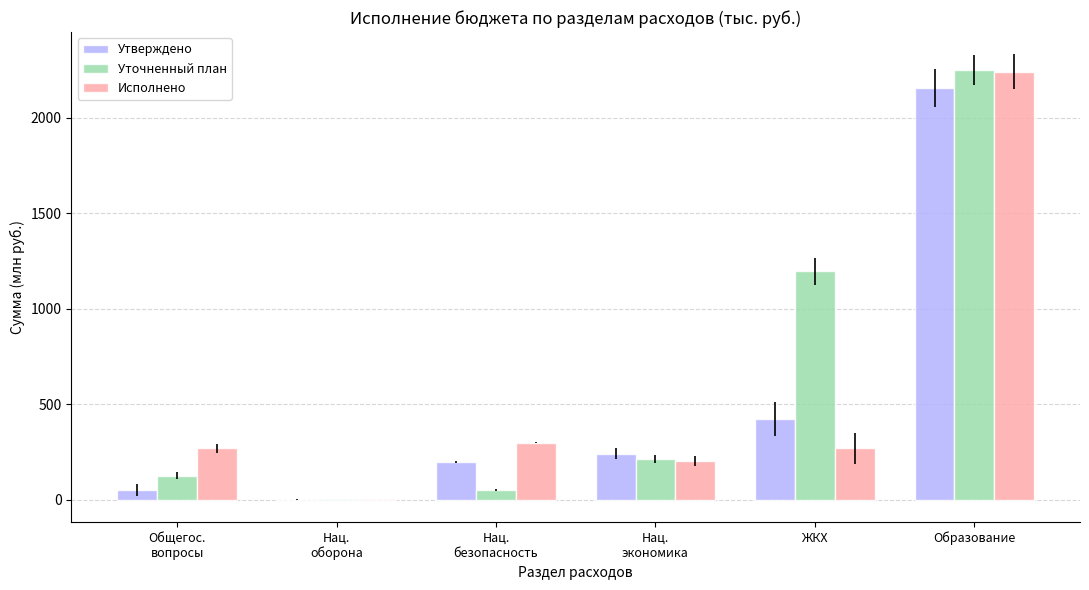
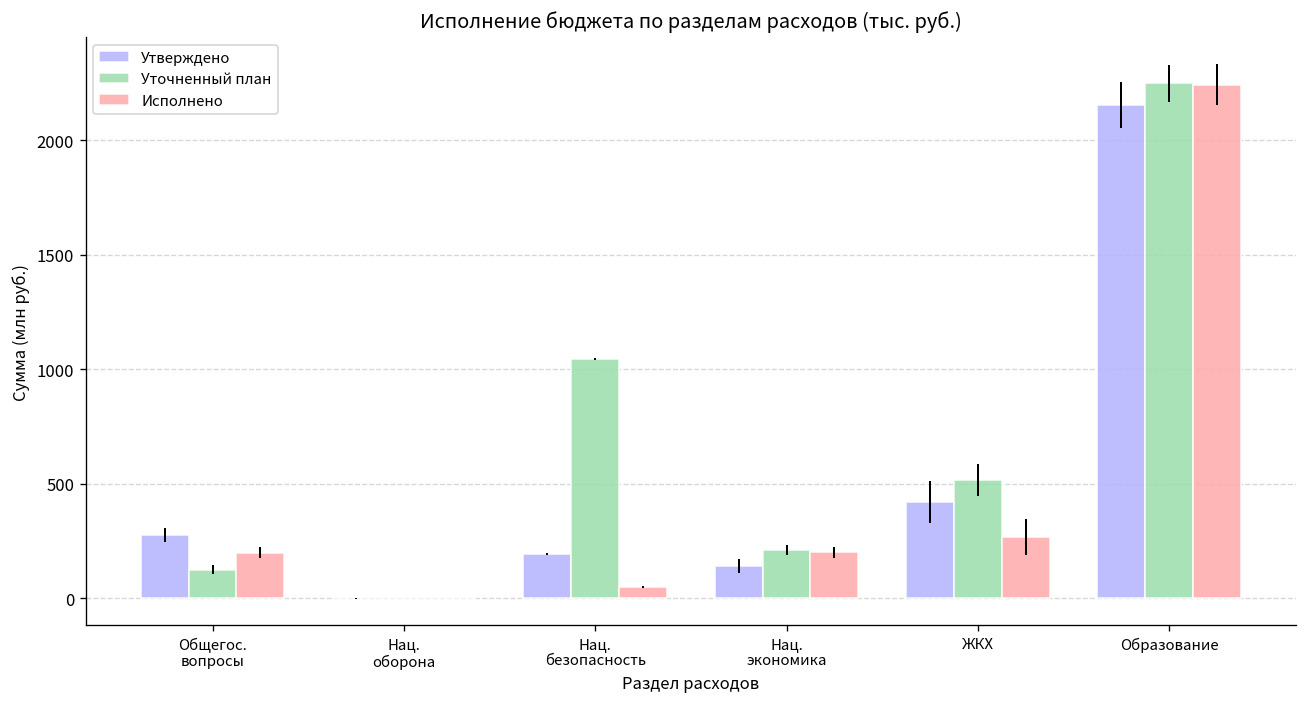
Утверждено, Общегос. вопросы: 50 -> 280
Исполнено, Общегос. вопросы: 270 -> 200
Уточненный план, Нац. безопасность: 50 -> 1040
Исполнено, Нац. безопасность: 300 -> 50
Утверждено, Нац. экономика: 240 -> 140
Уточненный план, ЖКХ: 1190 -> 510
